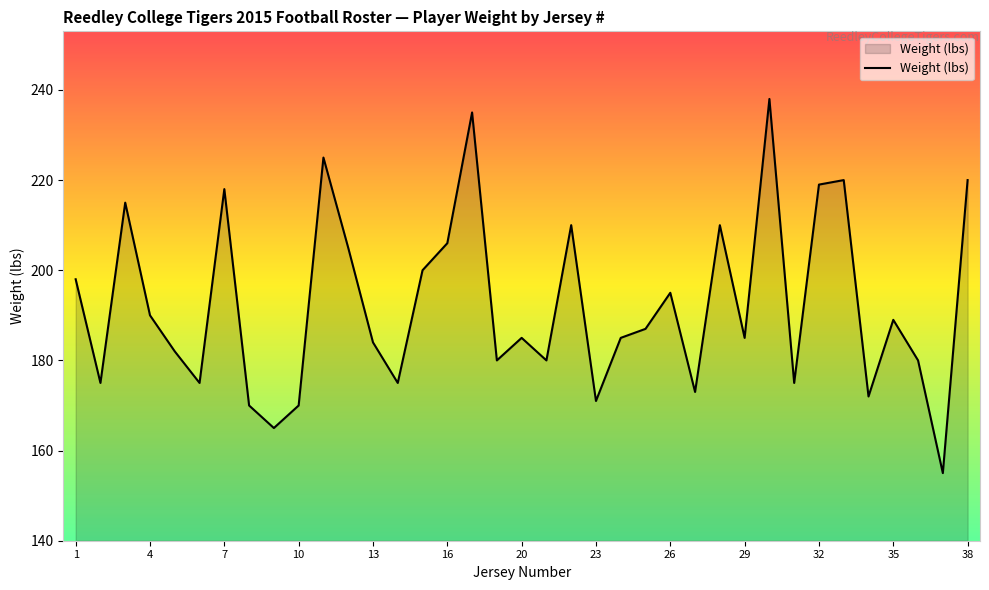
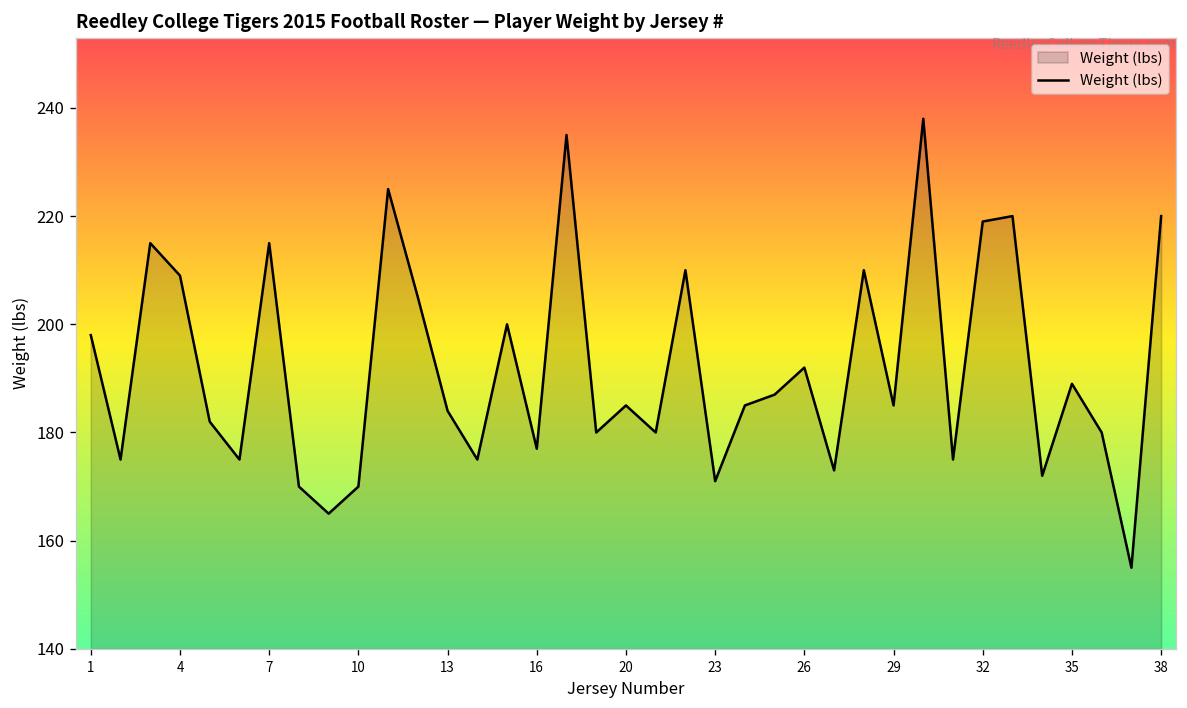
4: 190 -> 209
7: 218 -> 215
16: 206 -> 177
26: 195 -> 192
